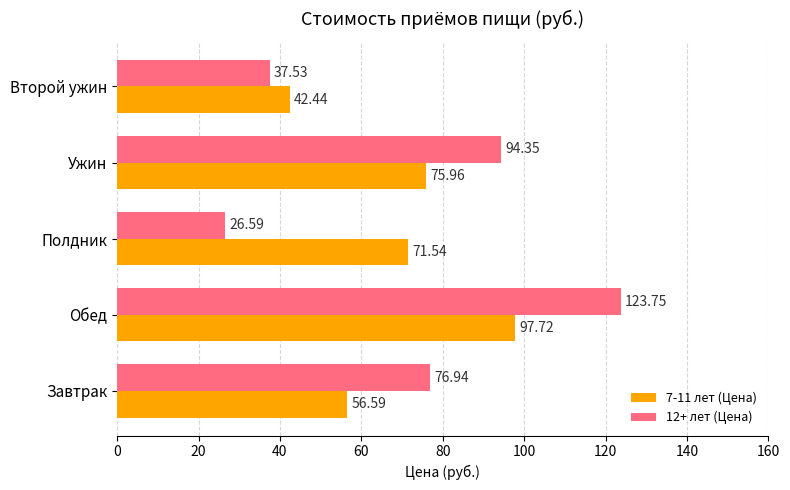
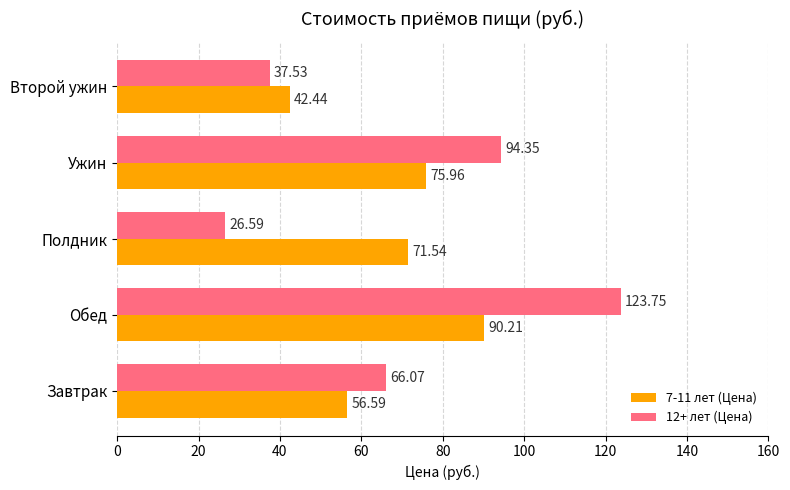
7-11 лет (Цена), Обед: 97.72 -> 90.21
12+ лет (Цена), Завтрак: 76.94 -> 66.07
